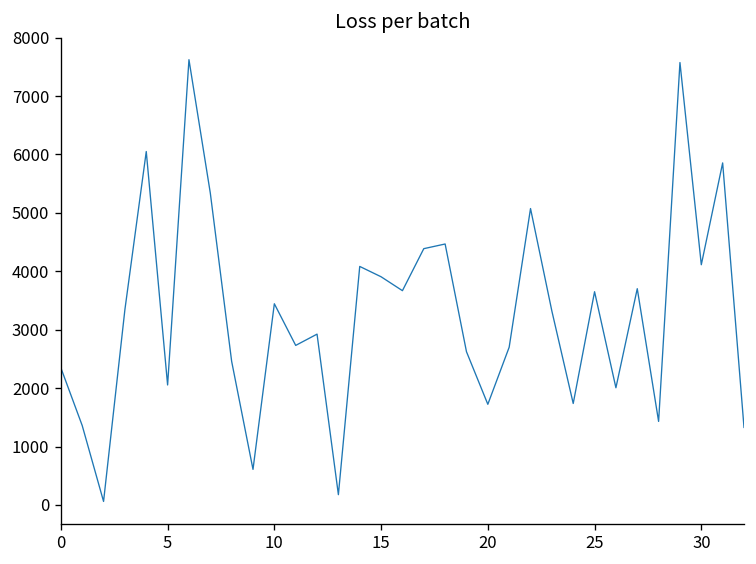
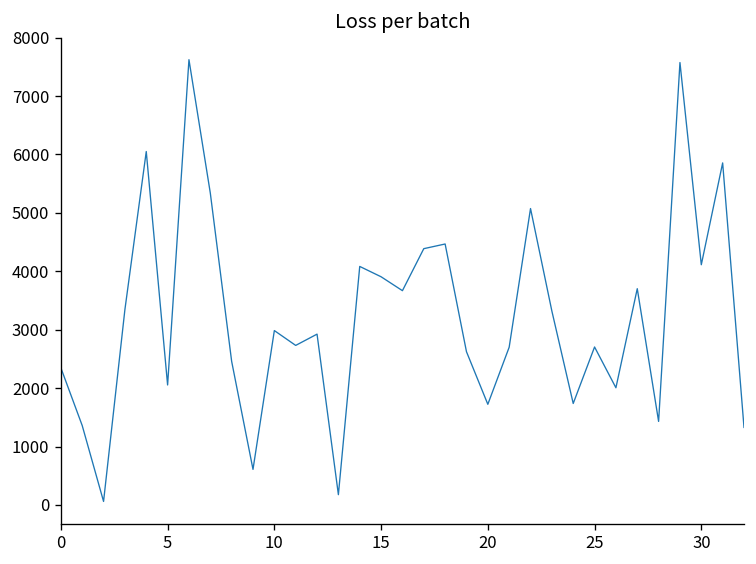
10: 3400 -> 3000
25: 3700 -> 2700
